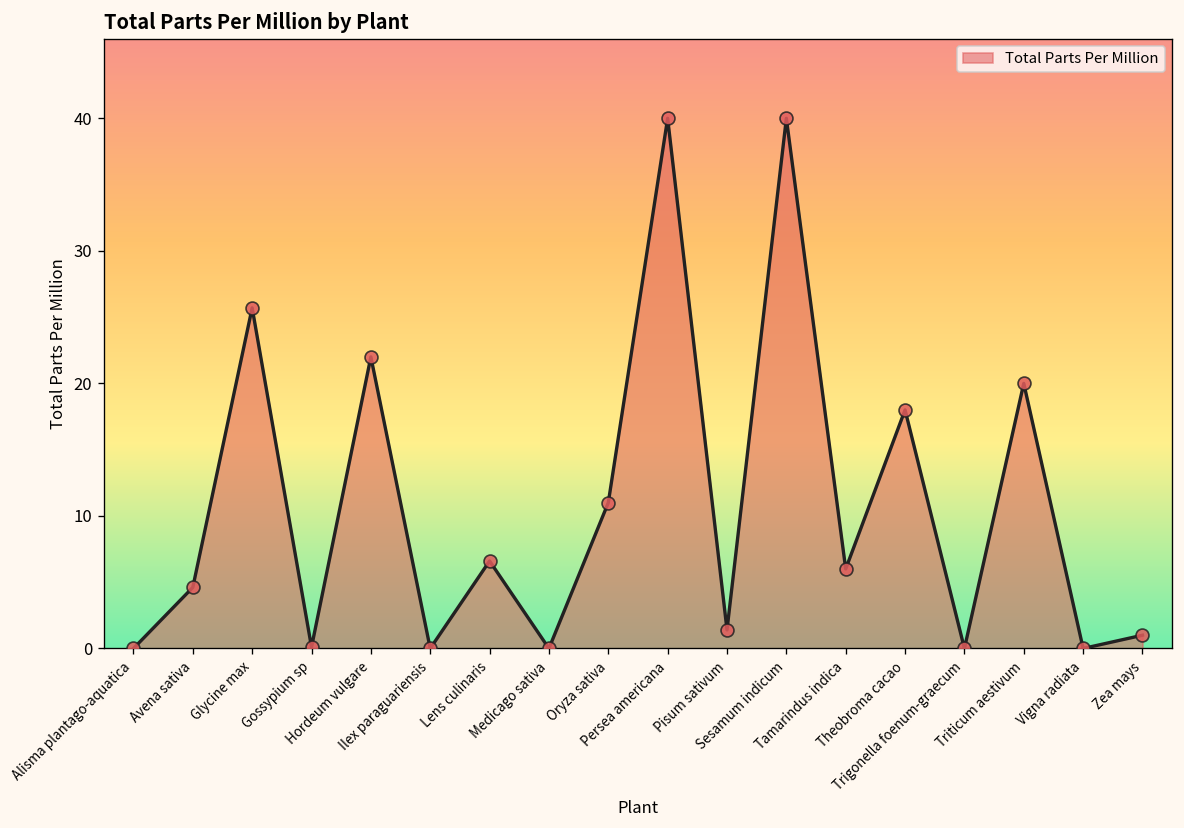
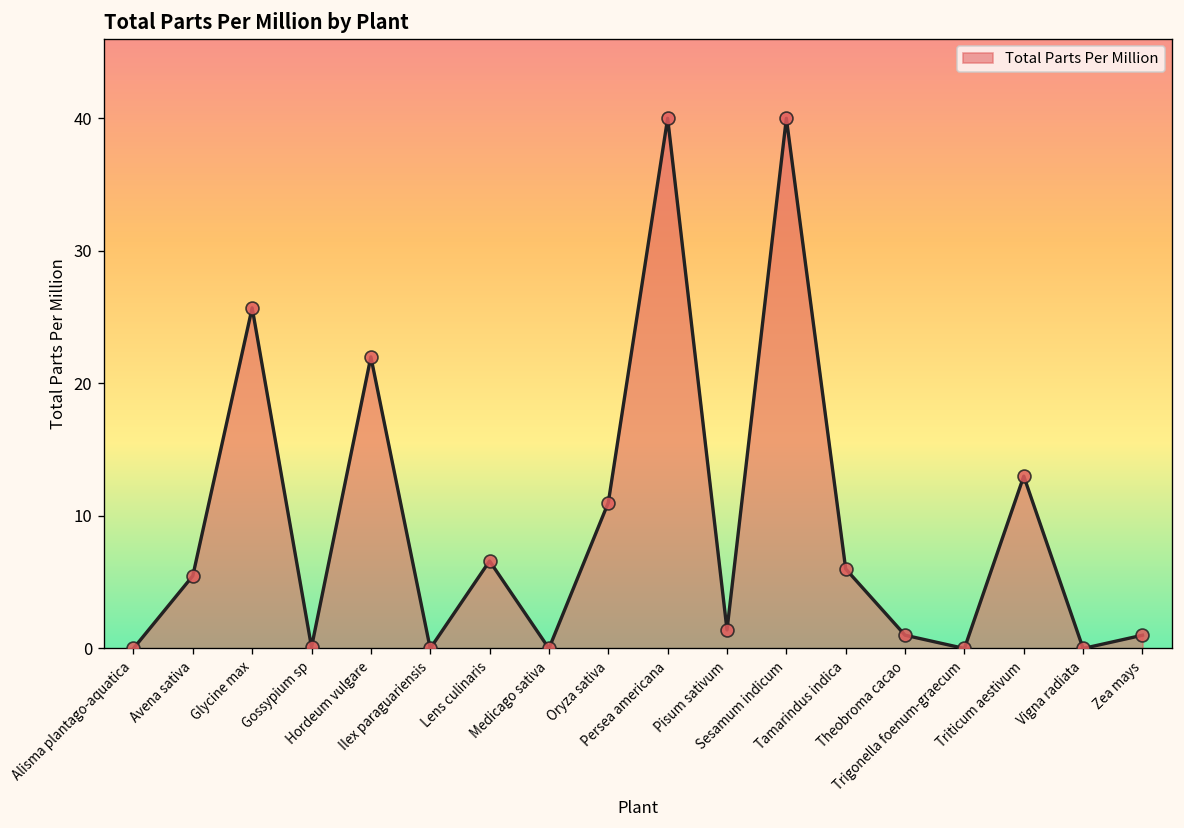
Avena sativa: 4.6 -> 5.5
Theobroma cacao: 18 -> 1
Triticum aestivum: 20 -> 13
